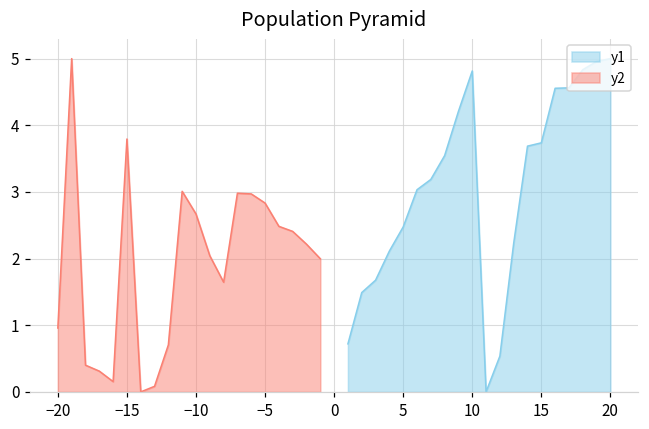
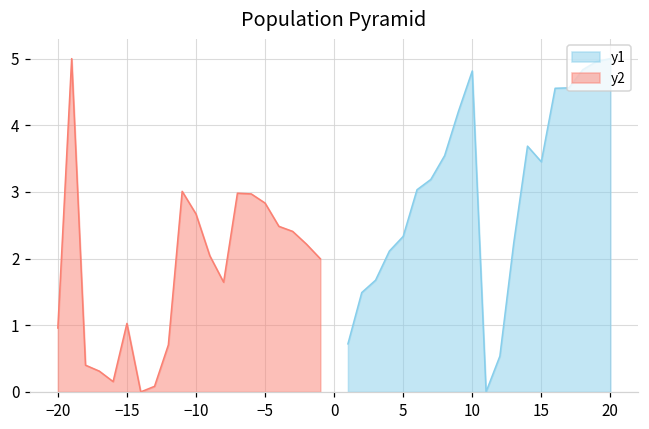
y2, −15: 3.8 -> 1.0
y1, 5: 2.5 -> 2.3
y1, 15: 3.7 -> 3.5
